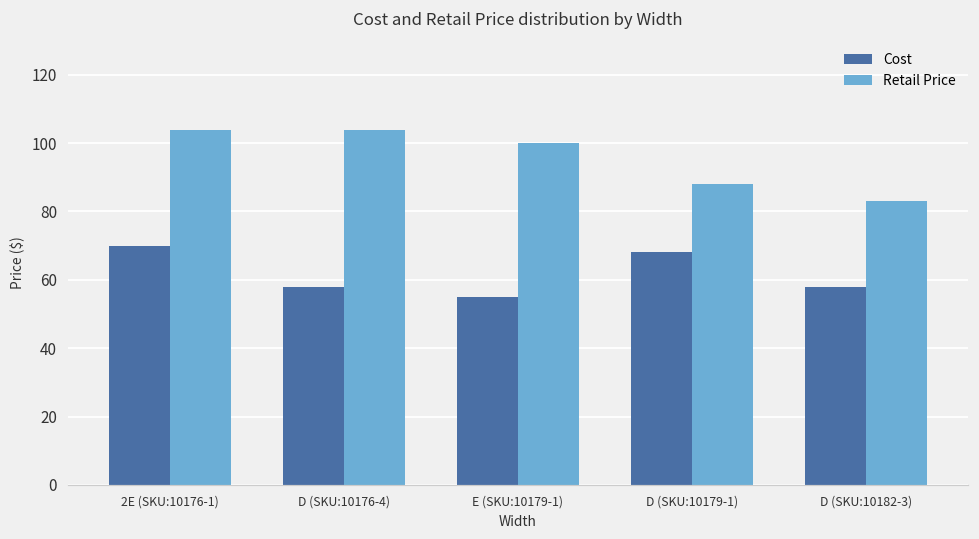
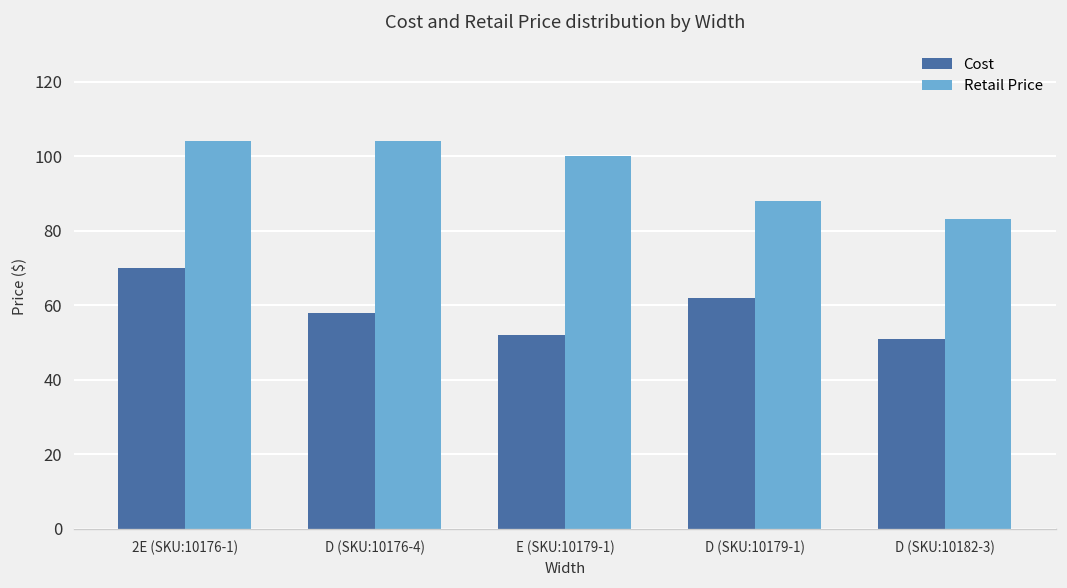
Cost, E (SKU:10179-1): 55 -> 52
Cost, D (SKU:10179-1): 68 -> 62
Cost, D (SKU:10182-3): 58 -> 51
